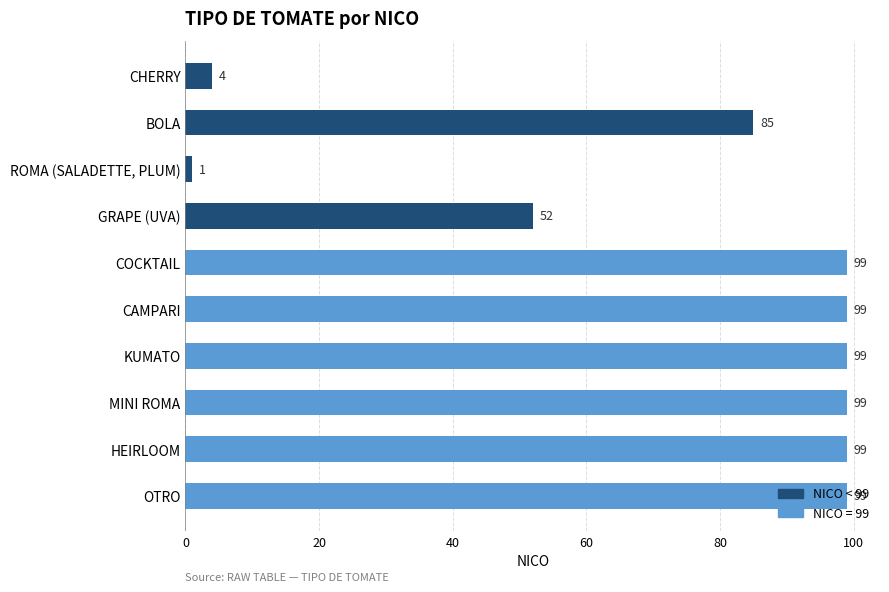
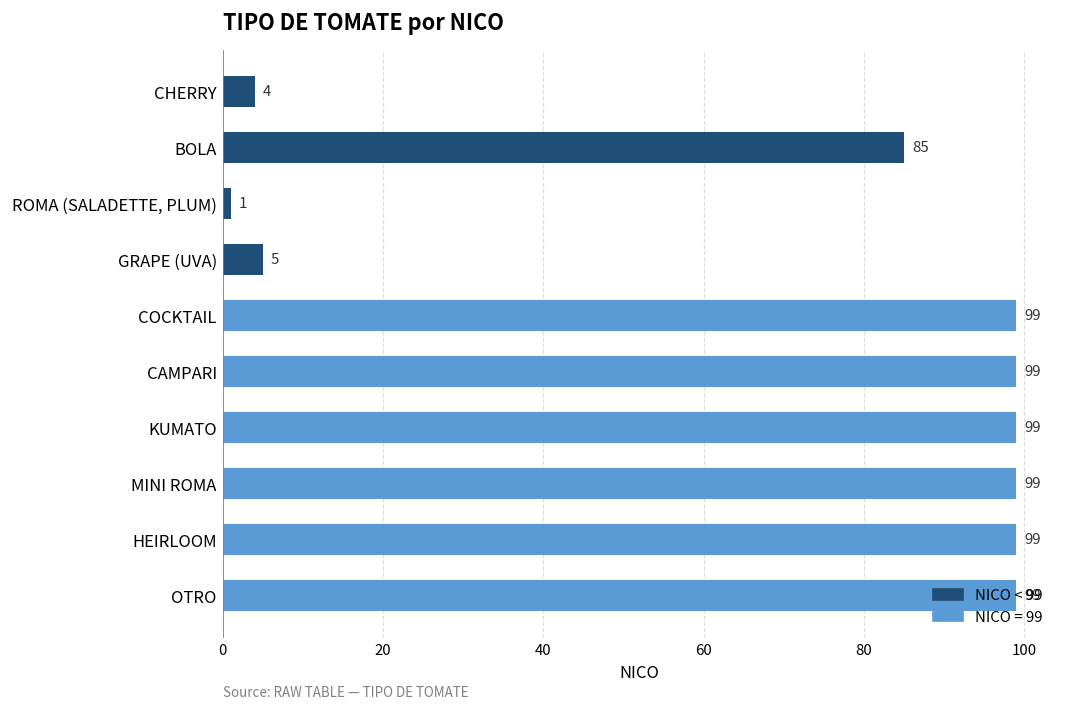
GRAPE (UVA): 52 -> 5
